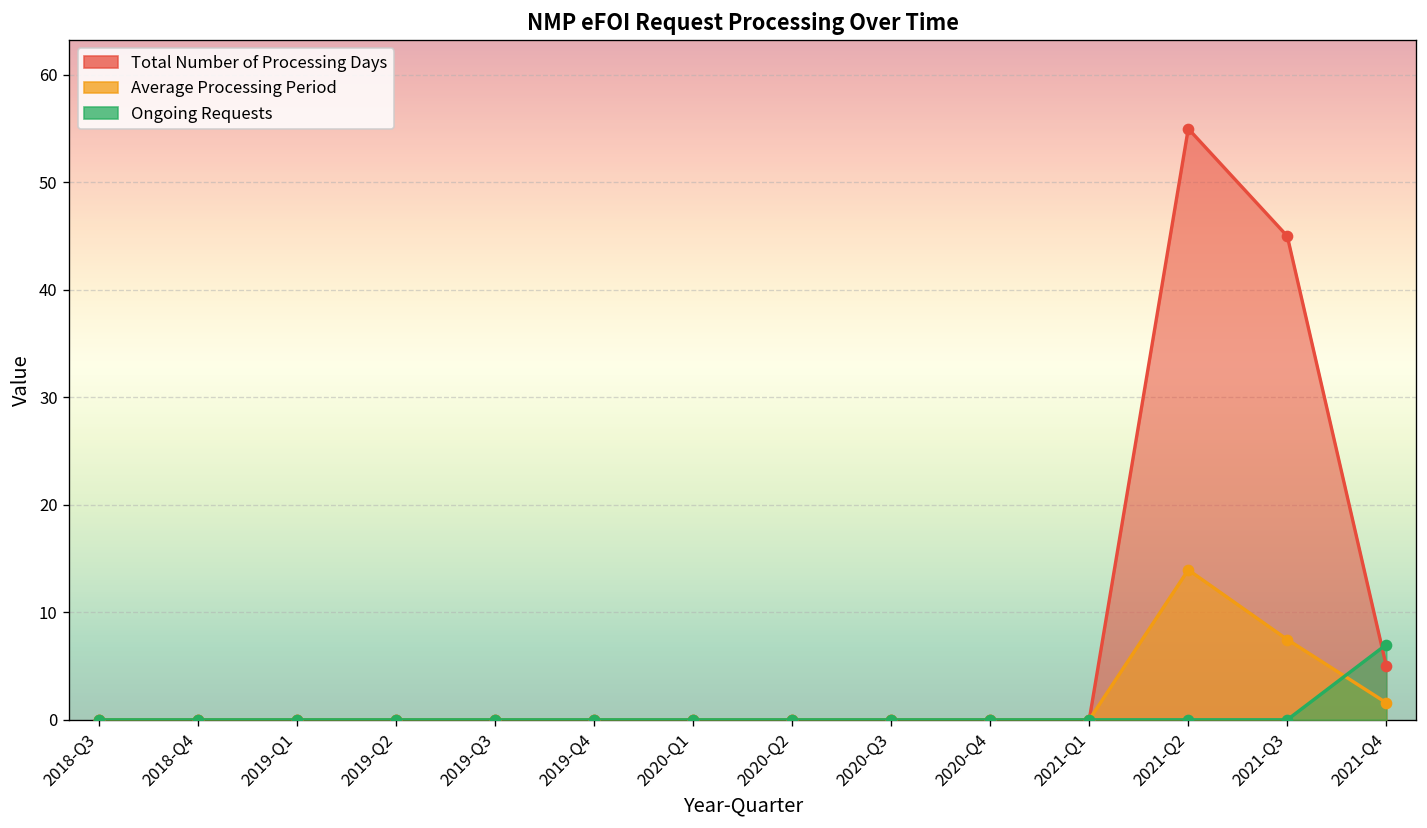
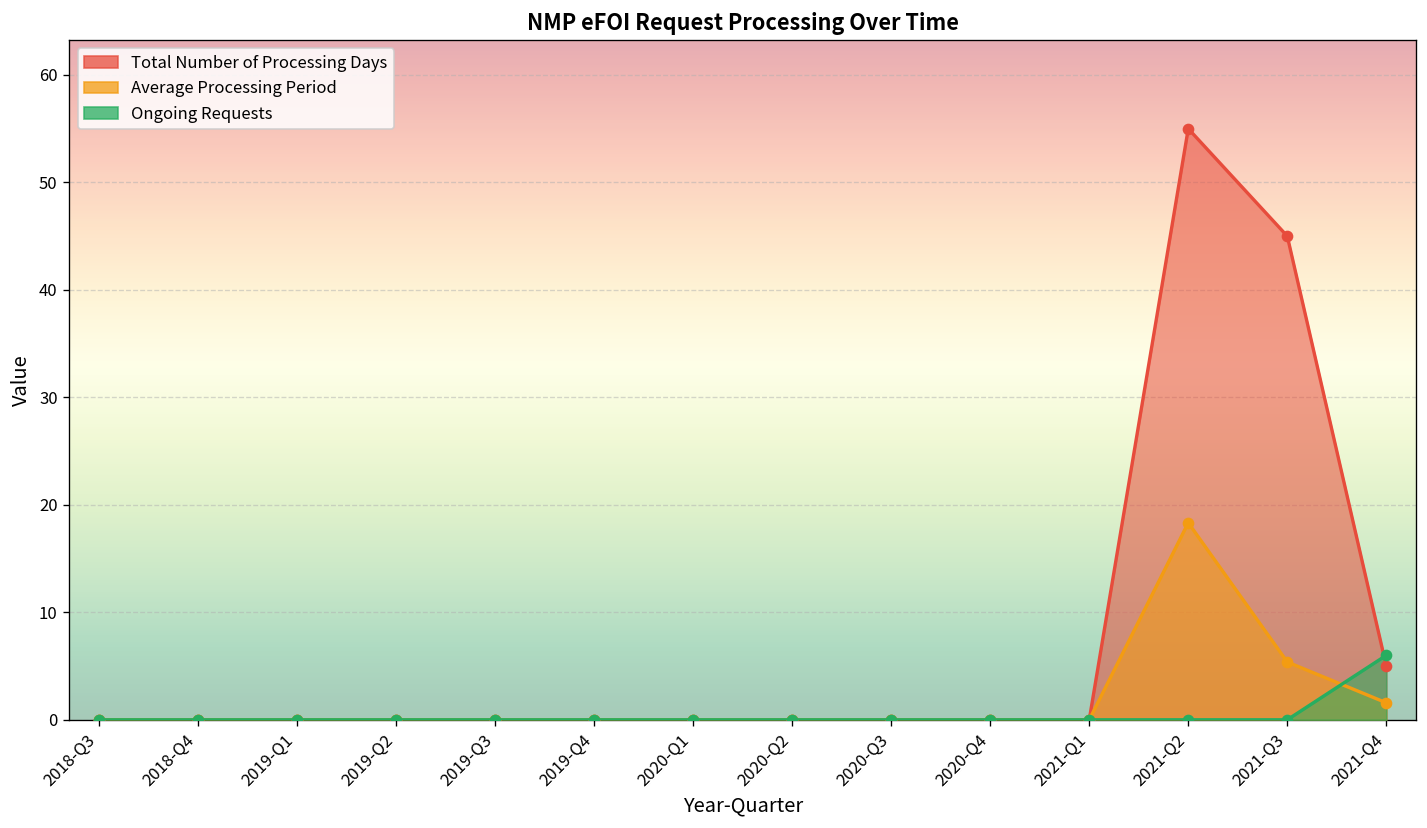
Average Processing Period, 2021-Q2: 14 -> 18
Average Processing Period, 2021-Q3: 7 -> 5
Ongoing Requests, 2021-Q4: 7 -> 6
